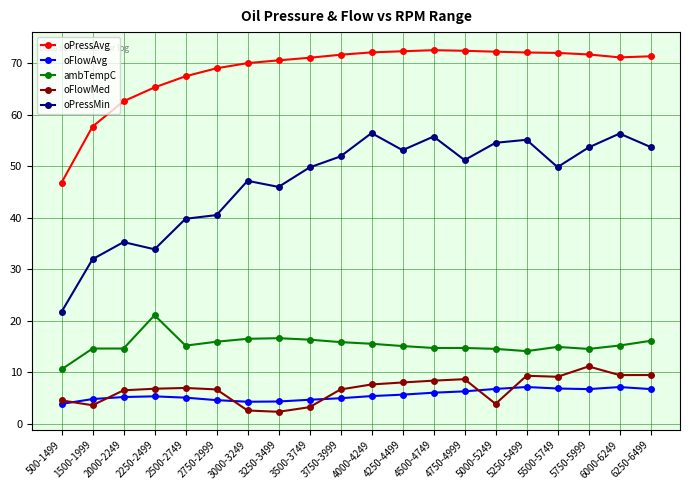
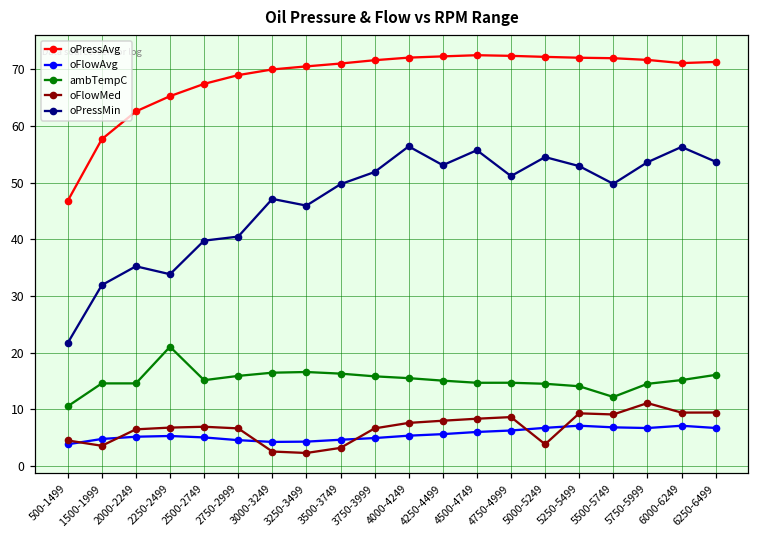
oPressMin, 5250-5499: 55 -> 53
ambTempC, 5500-5749: 15 -> 12
